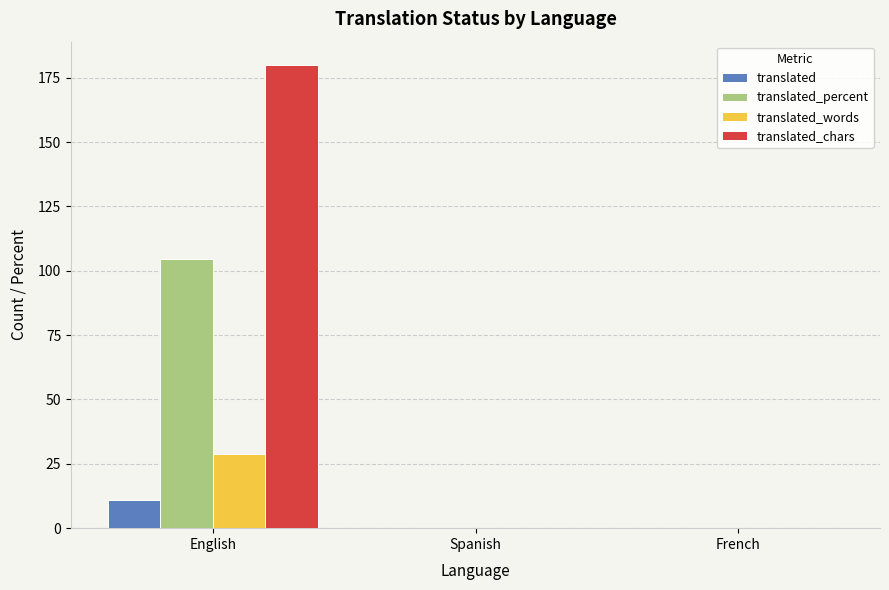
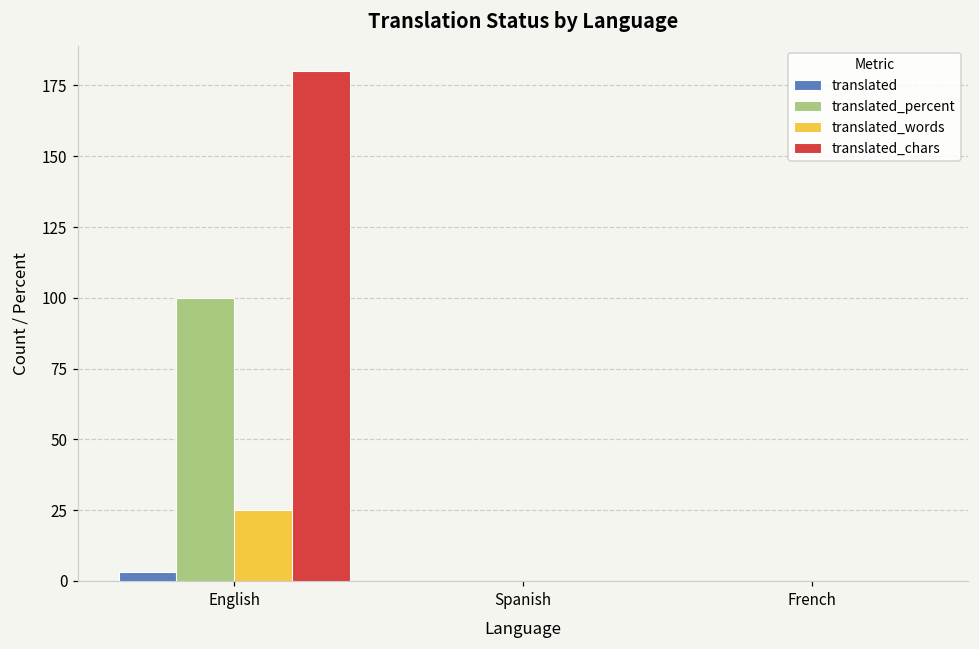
translated, English: 11 -> 3
translated_percent, English: 104 -> 100
translated_words, English: 29 -> 25
